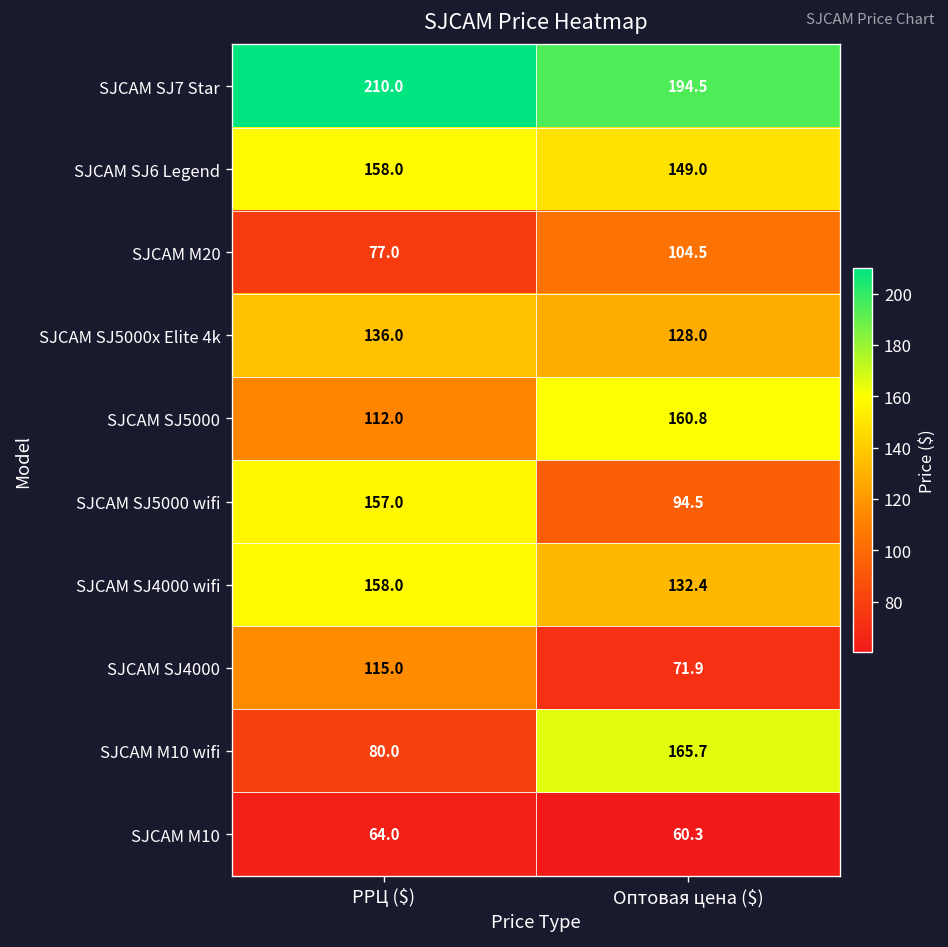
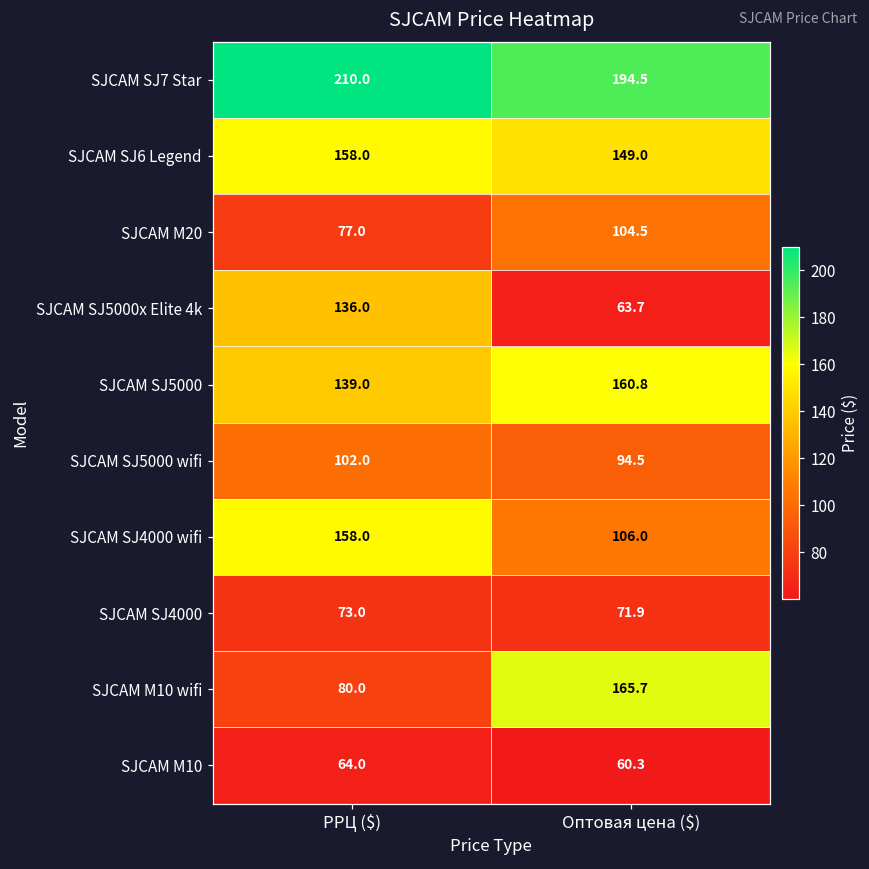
SJCAM SJ5000x Elite 4k, Оптовая цена ($): 128.0 -> 63.7
SJCAM SJ5000, РРЦ ($): 112.0 -> 139.0
SJCAM SJ5000 wifi, РРЦ ($): 157.0 -> 102.0
SJCAM SJ4000 wifi, Оптовая цена ($): 132.4 -> 106.0
SJCAM SJ4000, РРЦ ($): 115.0 -> 73.0
